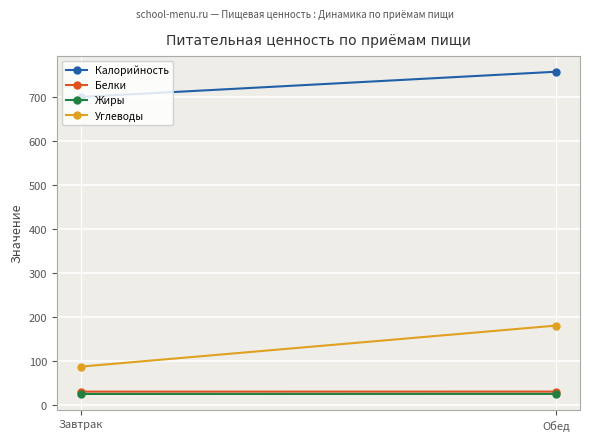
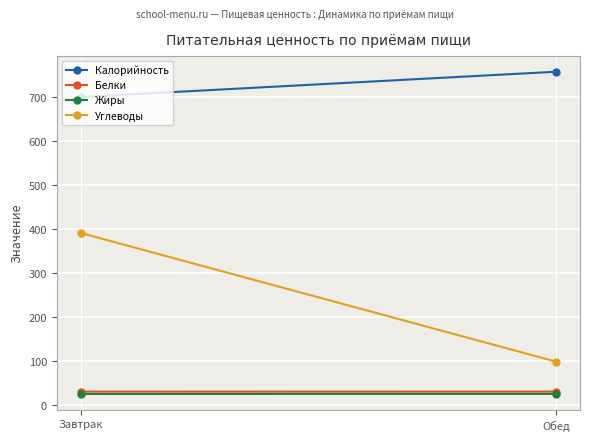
Углеводы, Завтрак: 90 -> 390
Углеводы, Обед: 180 -> 100
